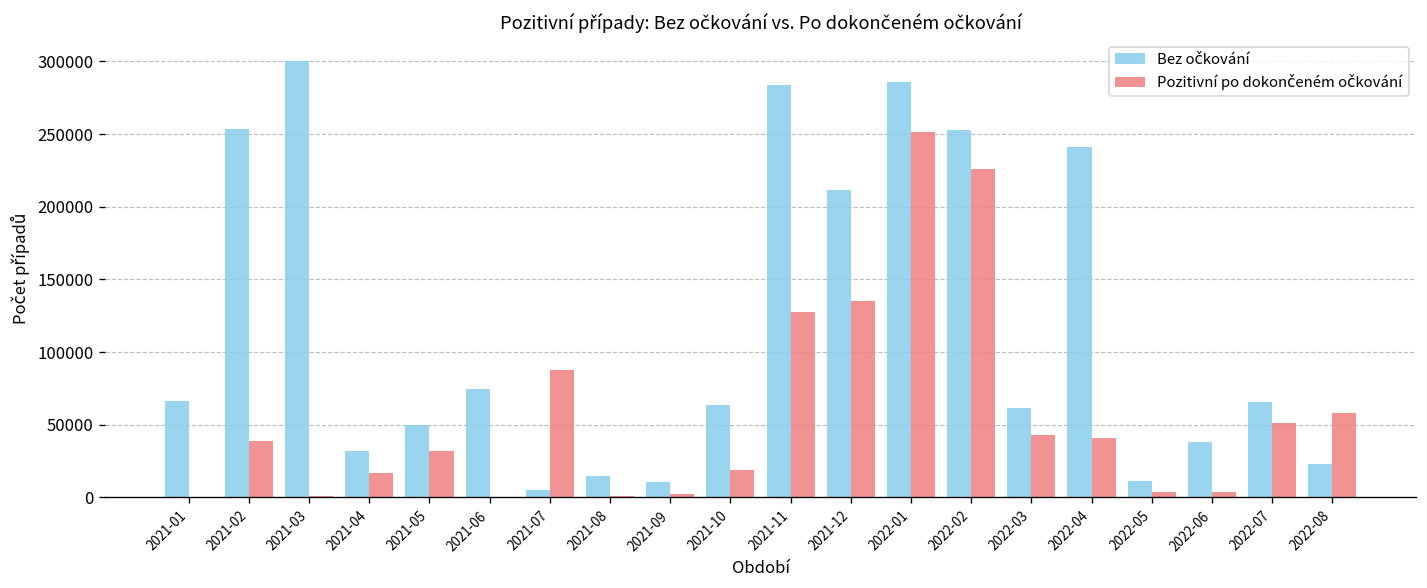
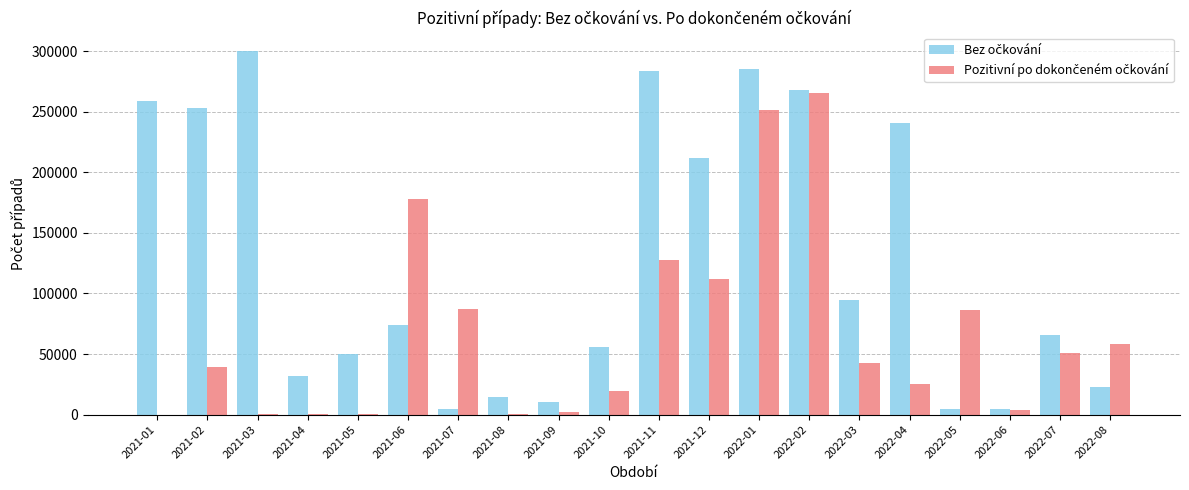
Bez očkování, 2021-01: 66000 -> 259000
Pozitivní po dokončeném očkování, 2021-04: 17000 -> 1000
Pozitivní po dokončeném očkování, 2021-05: 32000 -> 0
Pozitivní po dokončeném očkování, 2021-06: 0 -> 178000
Bez očkování, 2021-10: 64000 -> 55000
Pozitivní po dokončeném očkování, 2021-12: 135000 -> 112000
Bez očkování, 2022-02: 253000 -> 268000
Pozitivní po dokončeném očkování, 2022-02: 226000 -> 266000
Bez očkování, 2022-03: 61000 -> 95000
Pozitivní po dokončeném očkování, 2022-04: 41000 -> 26000
Bez očkování, 2022-05: 12000 -> 5000
Pozitivní po dokončeném očkování, 2022-05: 4000 -> 87000
Bez očkování, 2022-06: 38000 -> 4000
